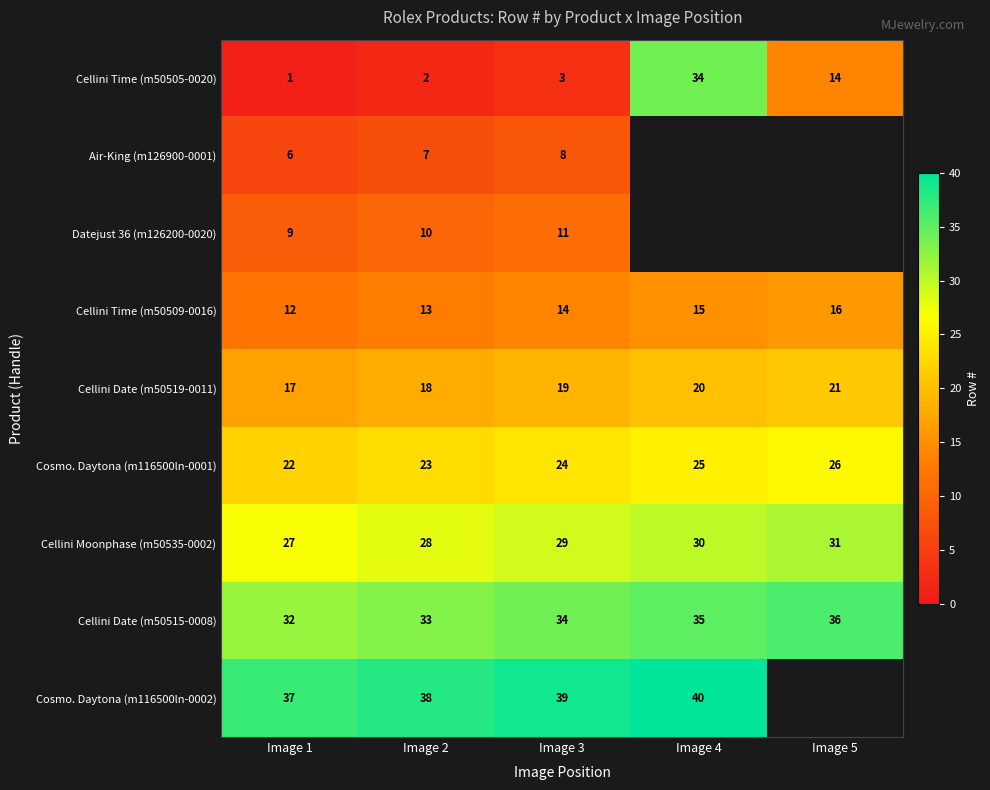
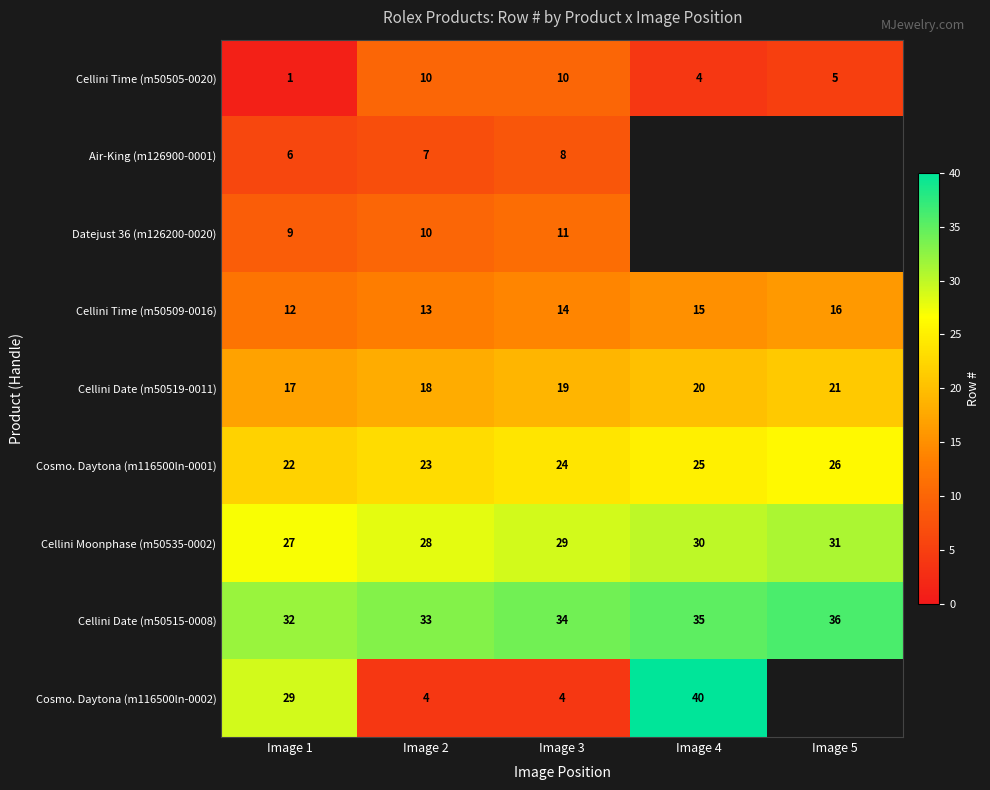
Cellini Time (m50505-0020), Image 2: 2 -> 10
Cellini Time (m50505-0020), Image 3: 3 -> 10
Cellini Time (m50505-0020), Image 4: 34 -> 4
Cellini Time (m50505-0020), Image 5: 14 -> 5
Cosmo. Daytona (m116500ln-0002), Image 1: 37 -> 29
Cosmo. Daytona (m116500ln-0002), Image 2: 38 -> 4
Cosmo. Daytona (m116500ln-0002), Image 3: 39 -> 4
